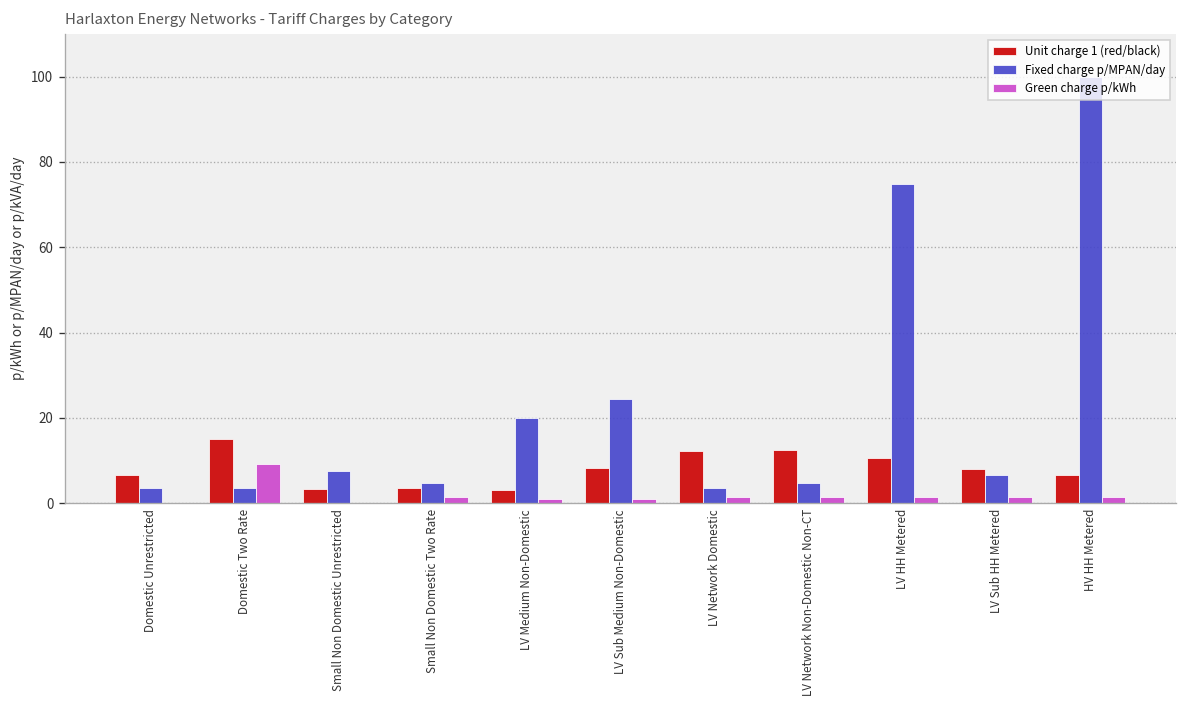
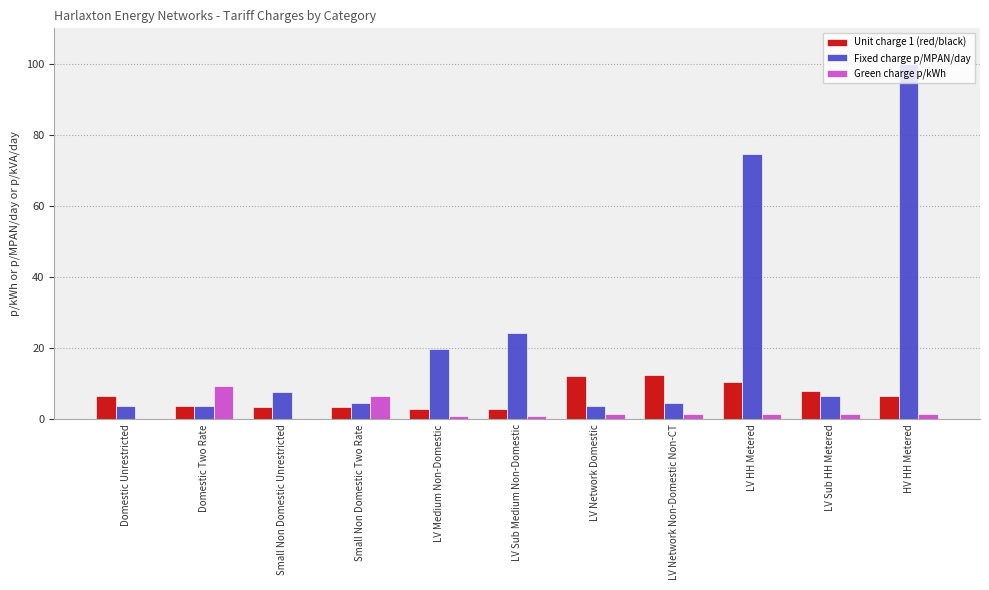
Unit charge 1 (red/black), Domestic Two Rate: 15 -> 4
Green charge p/kWh, Small Non Domestic Two Rate: 1 -> 6
Unit charge 1 (red/black), LV Sub Medium Non-Domestic: 8 -> 3
